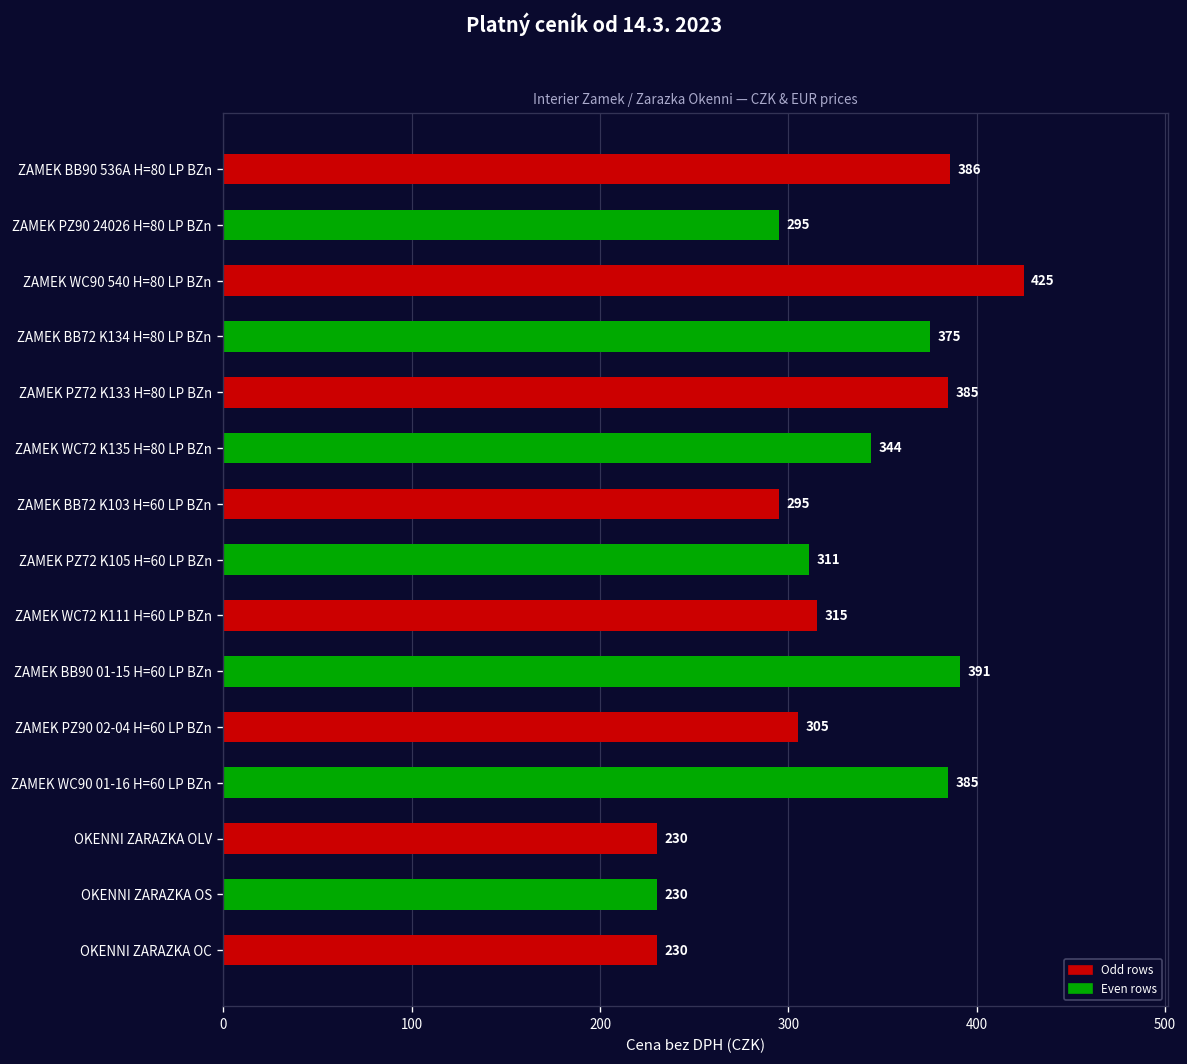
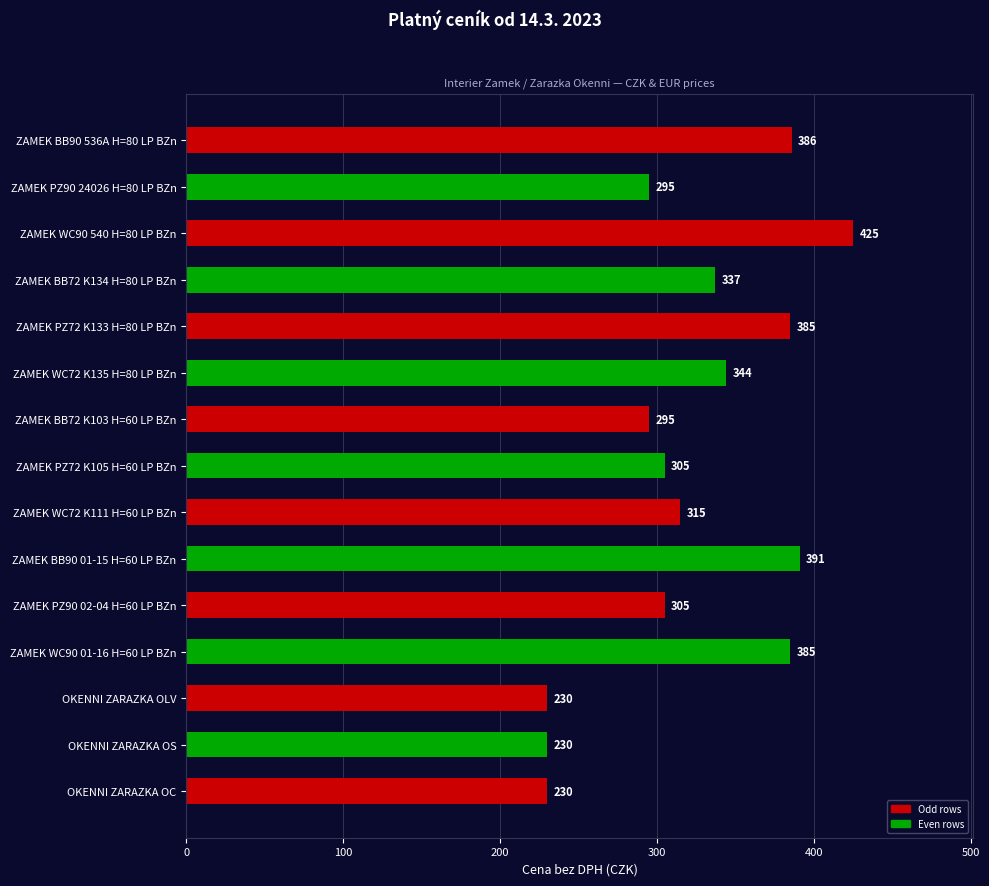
ZAMEK BB72 K134 H=80 LP BZn: 375 -> 337
ZAMEK PZ72 K105 H=60 LP BZn: 311 -> 305
